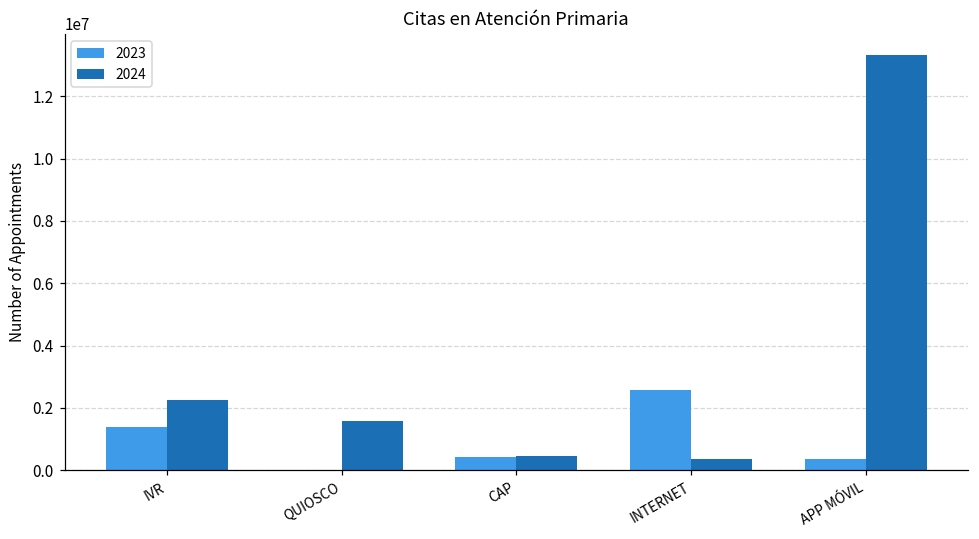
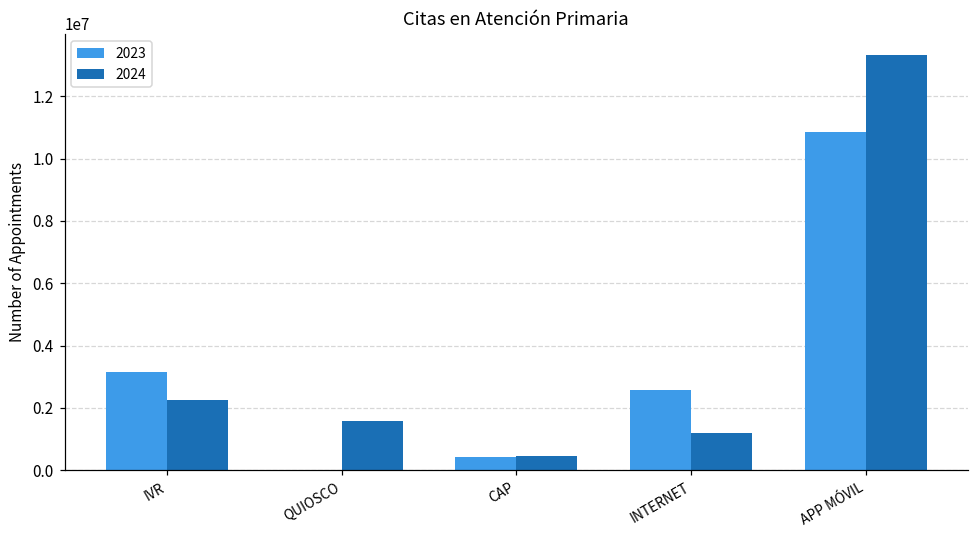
2023, IVR: 1400000 -> 3100000
2024, INTERNET: 400000 -> 1200000
2023, APP MÓVIL: 400000 -> 10900000
